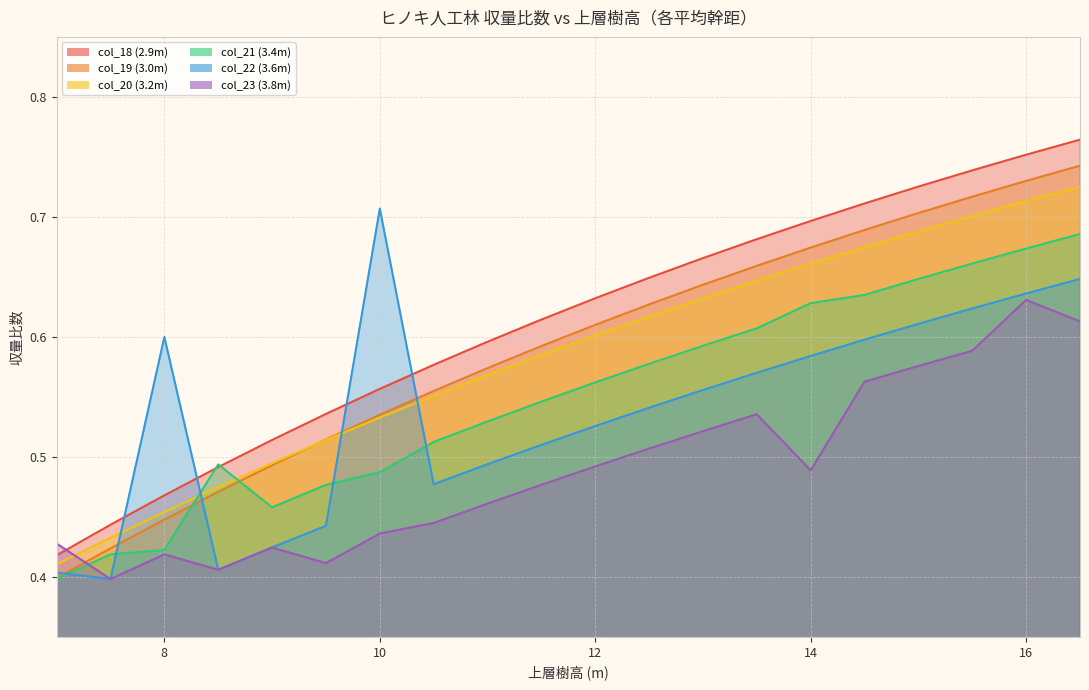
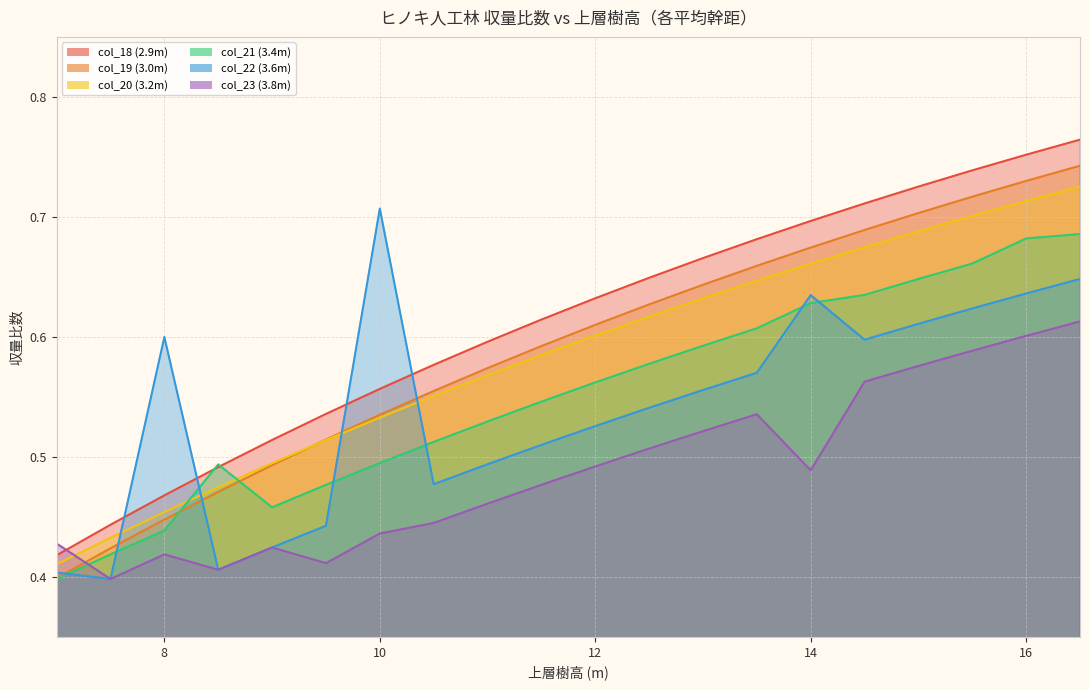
col_21 (3.4m), 8: 0.422 -> 0.439
col_21 (3.4m), 10: 0.487 -> 0.495
col_22 (3.6m), 14: 0.584 -> 0.635
col_21 (3.4m), 16: 0.674 -> 0.682
col_23 (3.8m), 16: 0.631 -> 0.601
